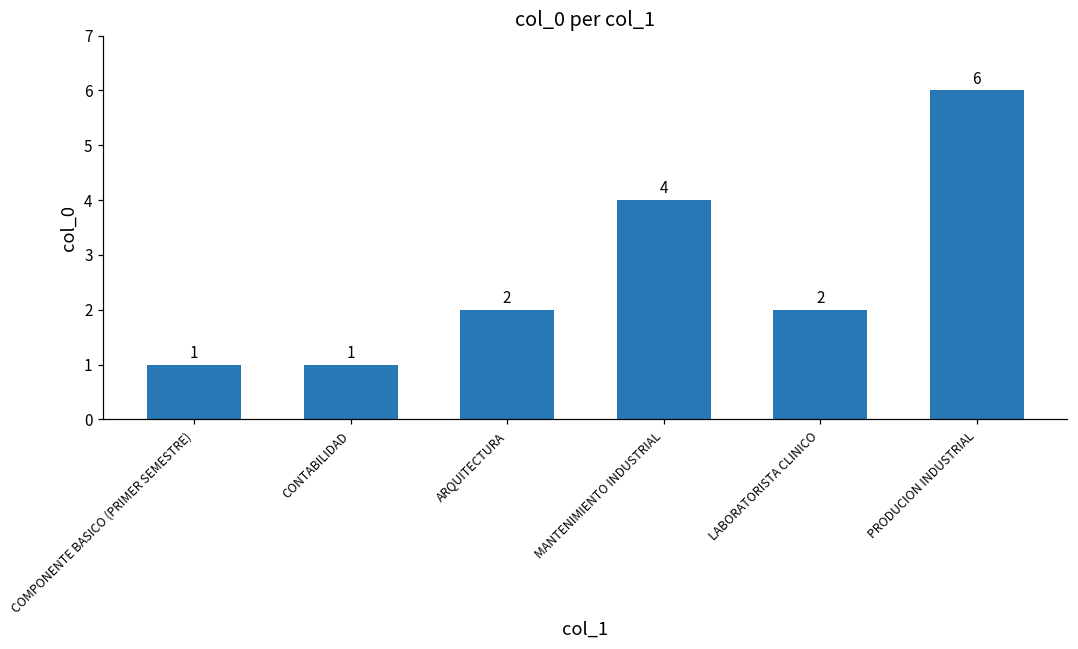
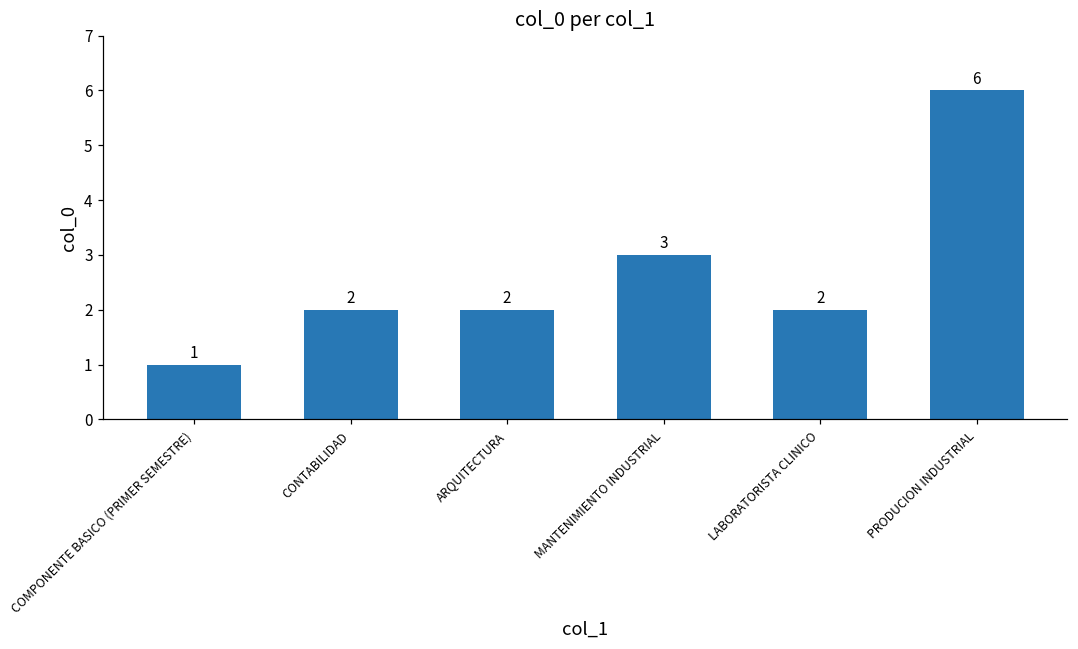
CONTABILIDAD: 1 -> 2
MANTENIMIENTO INDUSTRIAL: 4 -> 3
